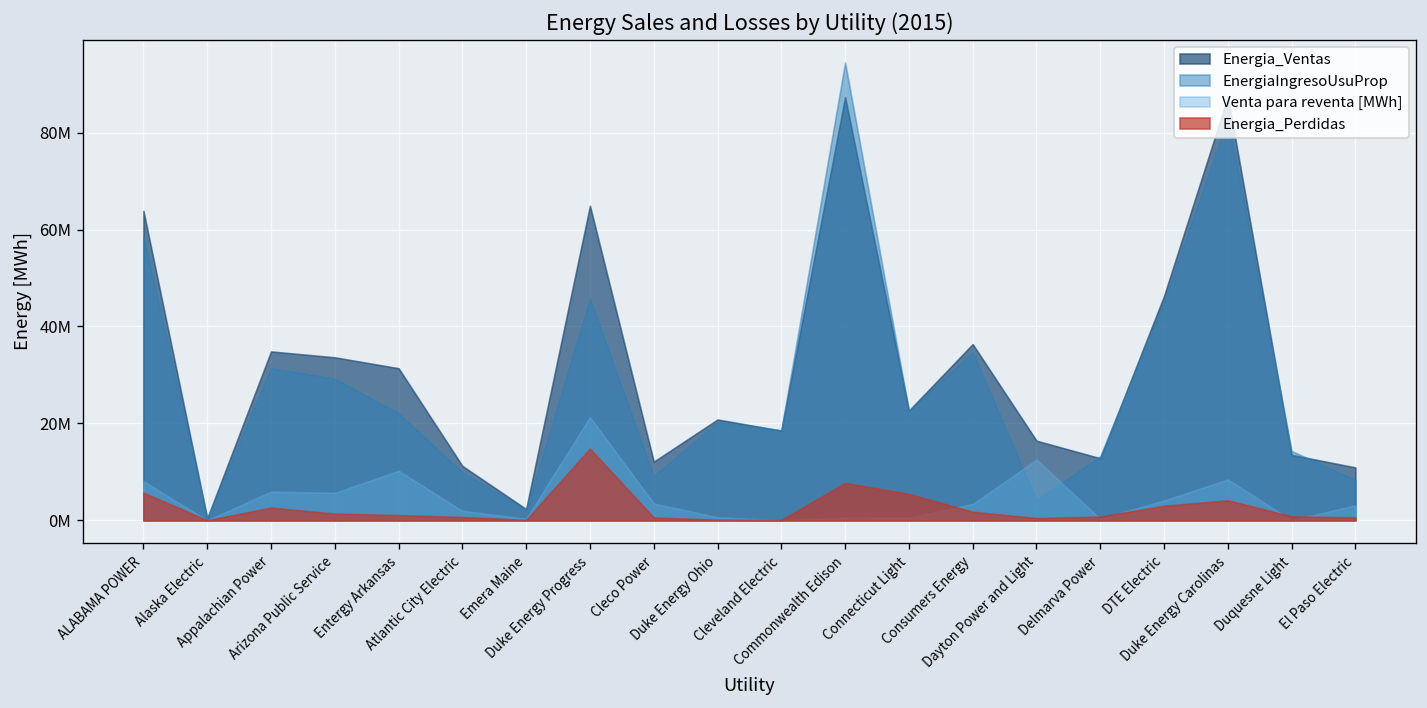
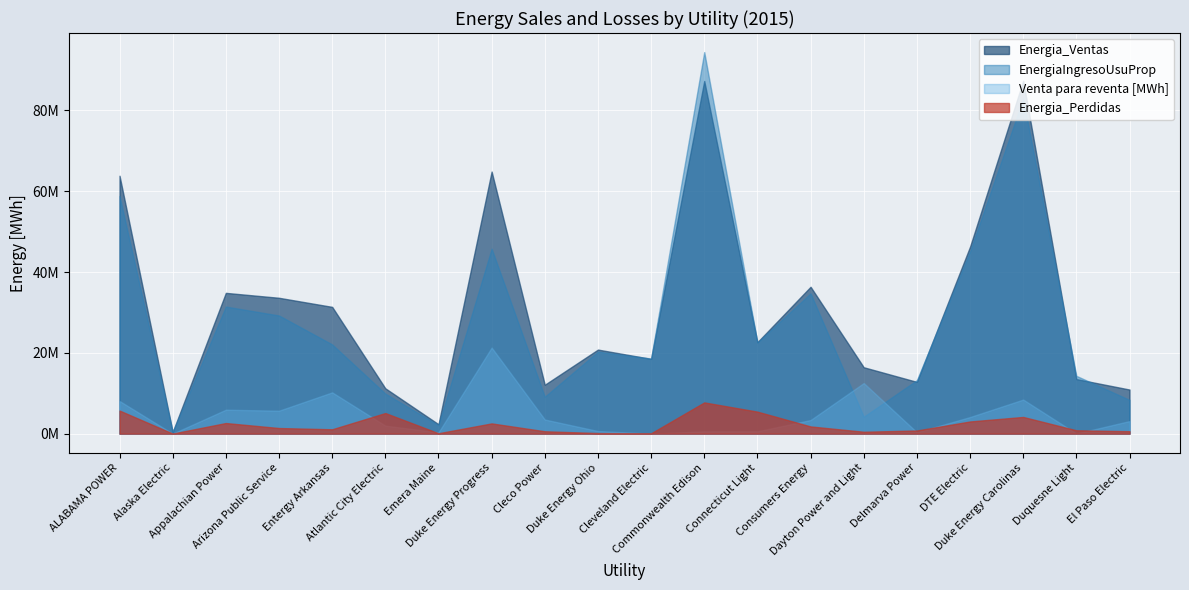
Energia_Perdidas, Atlantic City Electric: 1000000 -> 5000000
Energia_Perdidas, Duke Energy Progress: 15000000 -> 3000000
